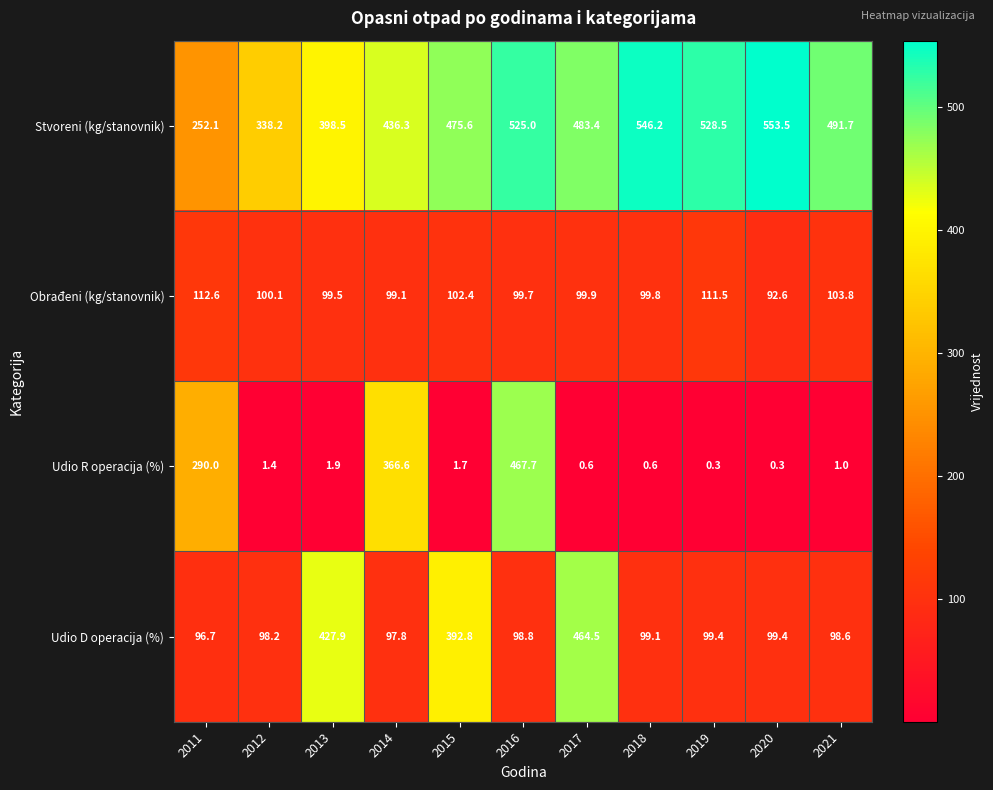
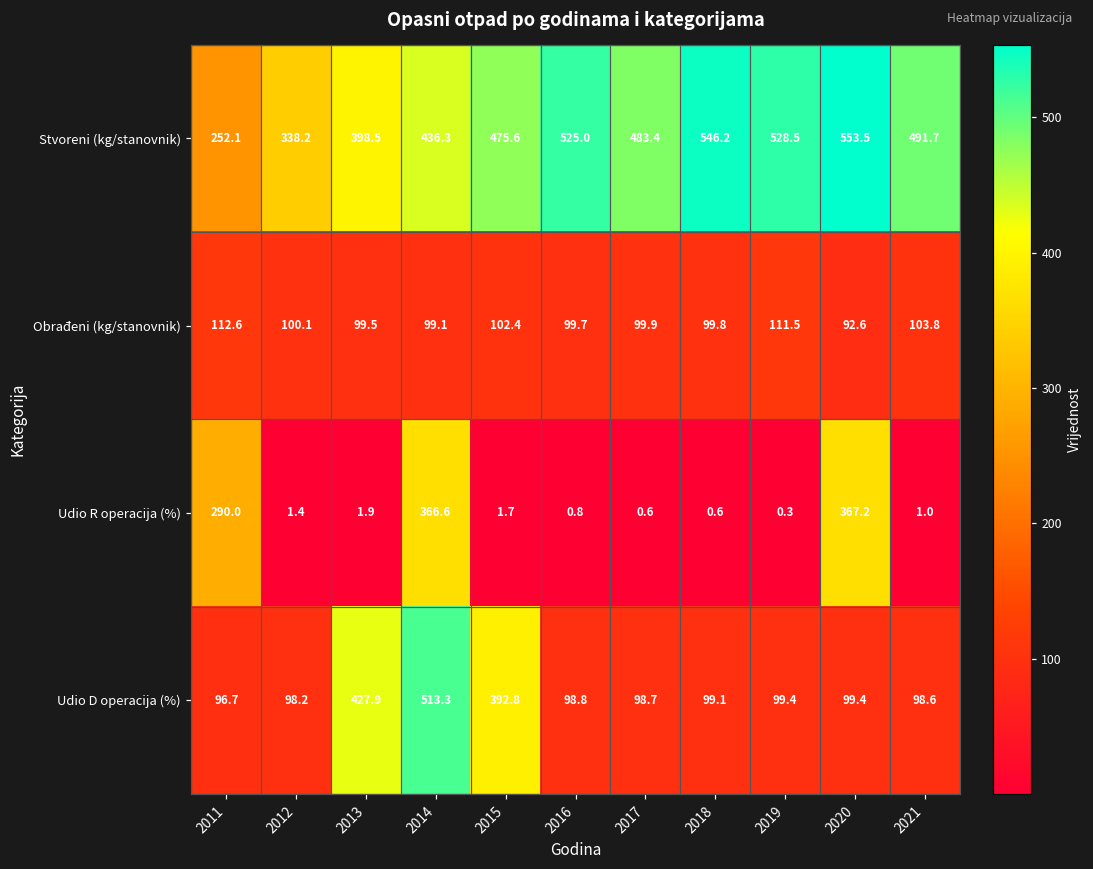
Udio R operacija (%), 2016: 467.7 -> 0.8
Udio R operacija (%), 2020: 0.3 -> 367.2
Udio D operacija (%), 2014: 97.8 -> 513.3
Udio D operacija (%), 2017: 464.5 -> 98.7
